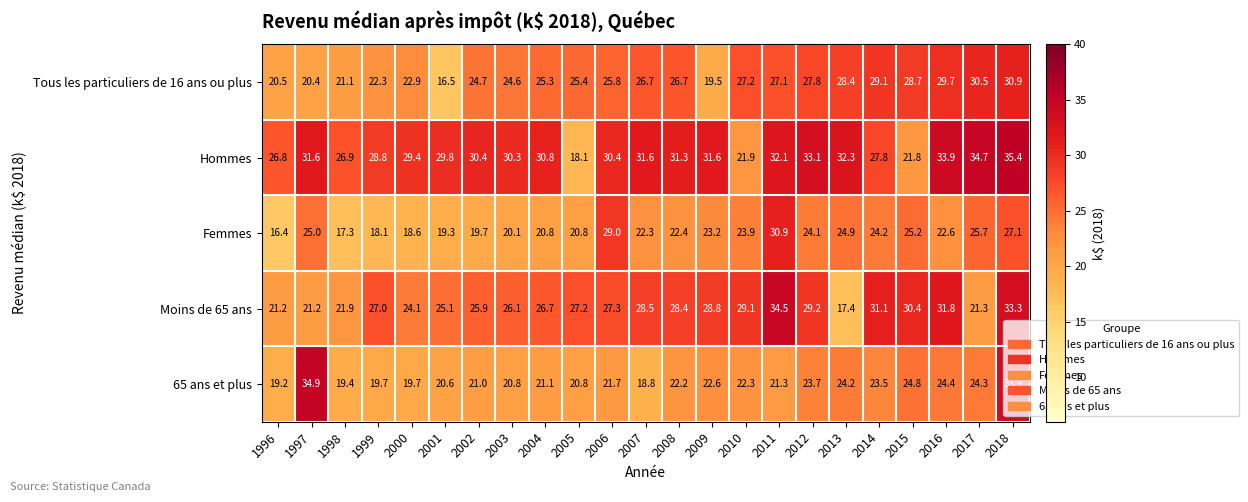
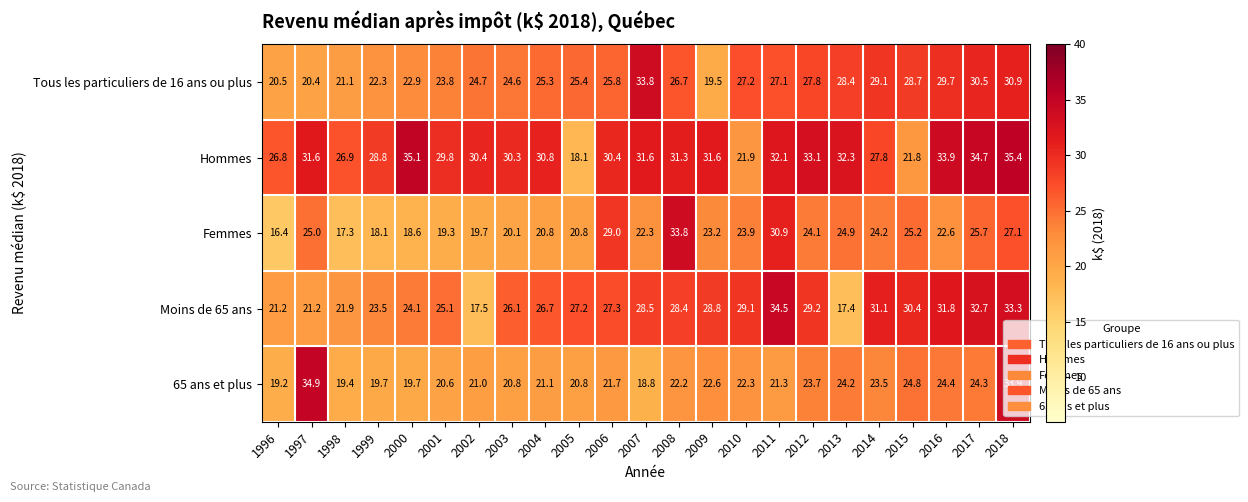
Tous les particuliers de 16 ans ou plus, 2001: 16.5 -> 23.8
Tous les particuliers de 16 ans ou plus, 2007: 26.7 -> 33.8
Hommes, 2000: 29.4 -> 35.1
Femmes, 2008: 22.4 -> 33.8
Moins de 65 ans, 1999: 27.0 -> 23.5
Moins de 65 ans, 2002: 25.9 -> 17.5
Moins de 65 ans, 2017: 21.3 -> 32.7
